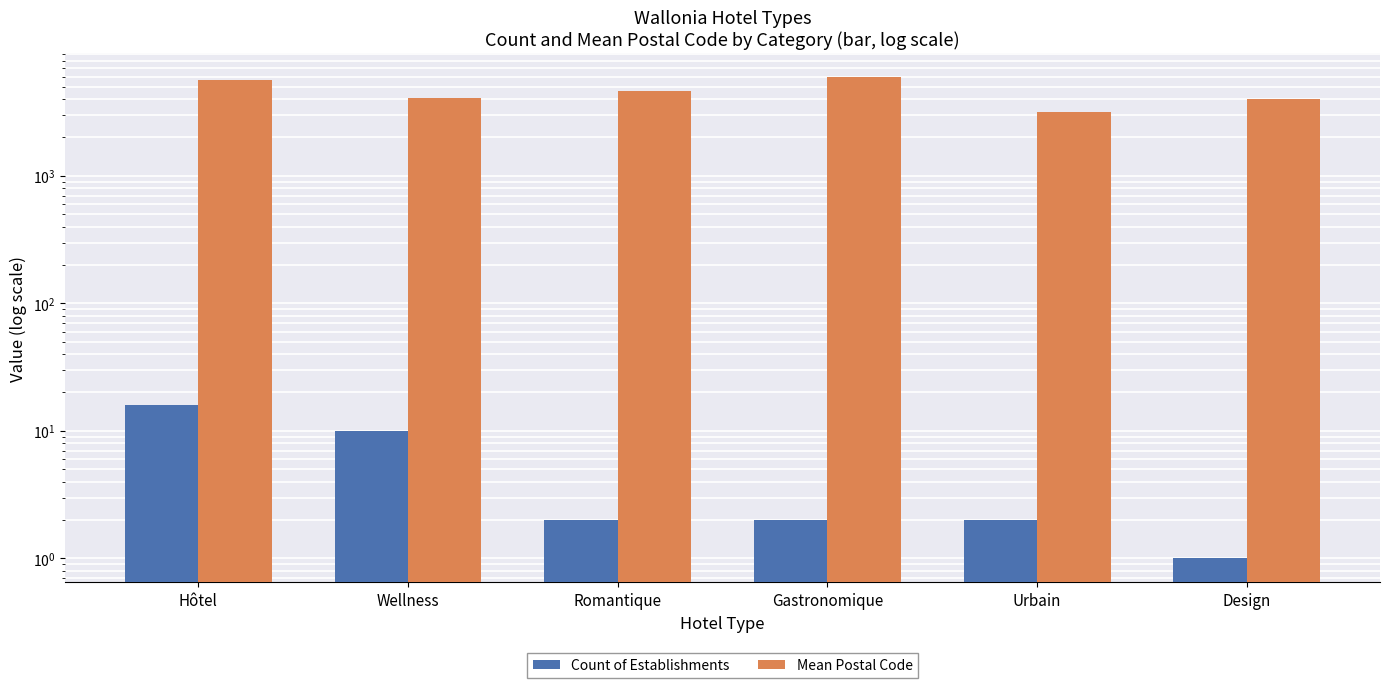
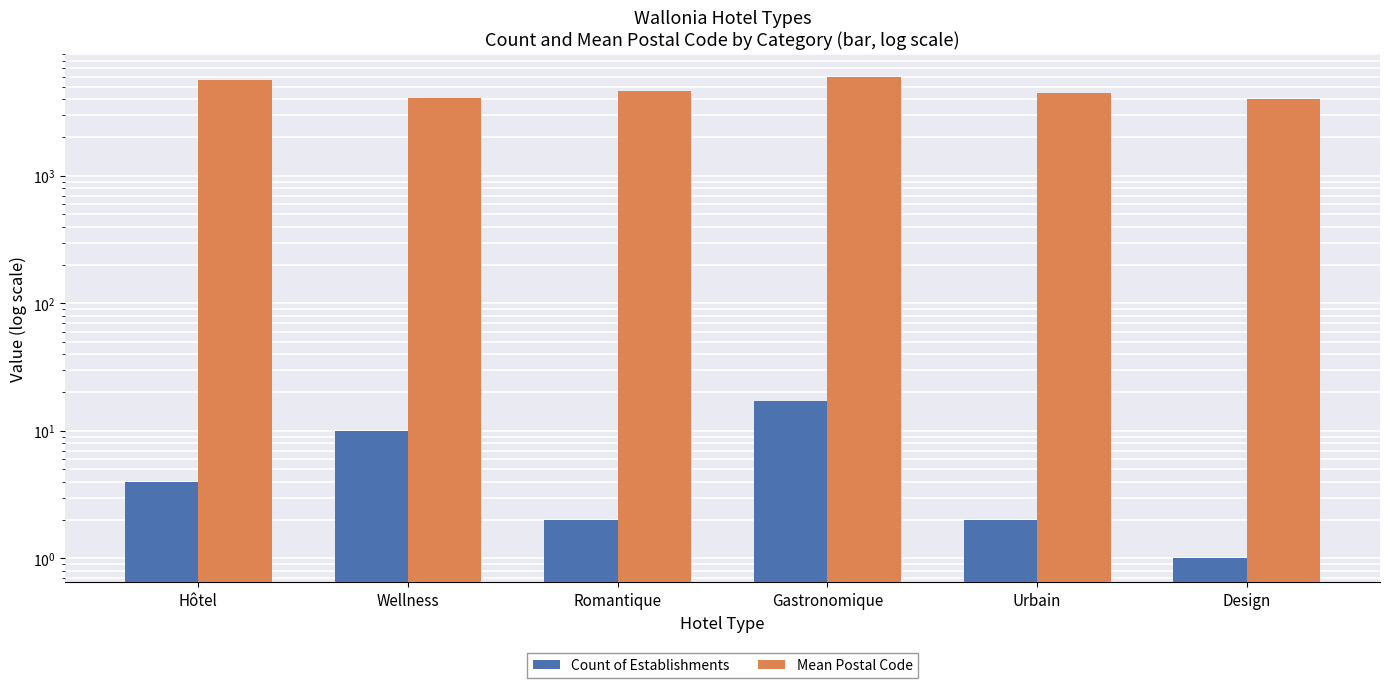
Count of Establishments, Hôtel: 16 -> 4
Count of Establishments, Gastronomique: 2 -> 17
Mean Postal Code, Urbain: 3200 -> 4500
